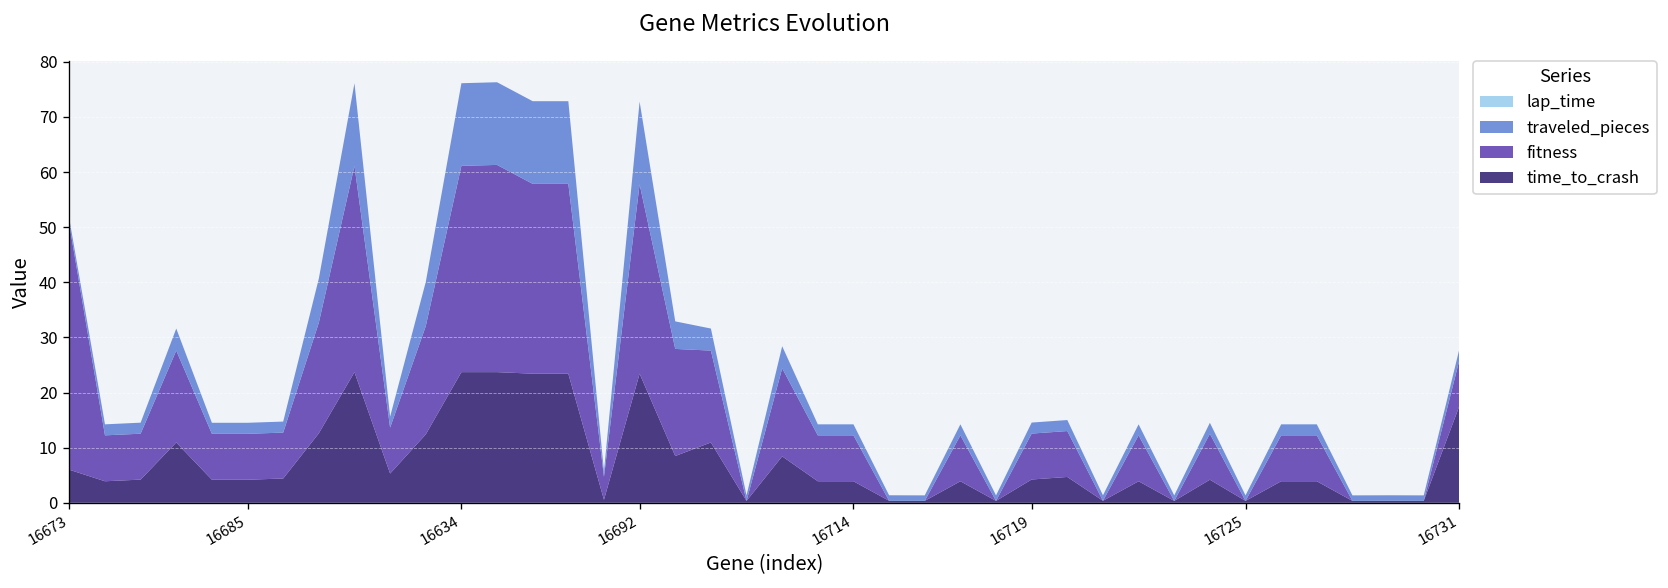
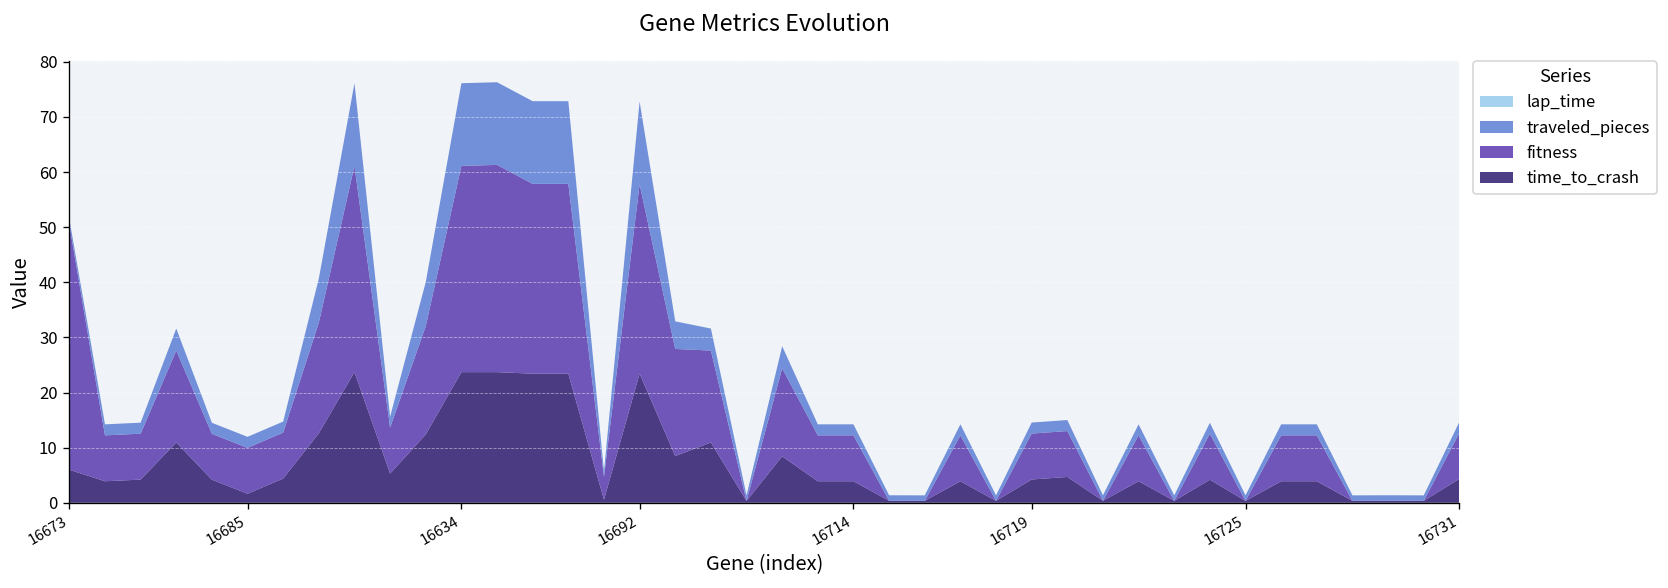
time_to_crash, 16685: 4 -> 2
time_to_crash, 16731: 18 -> 4
